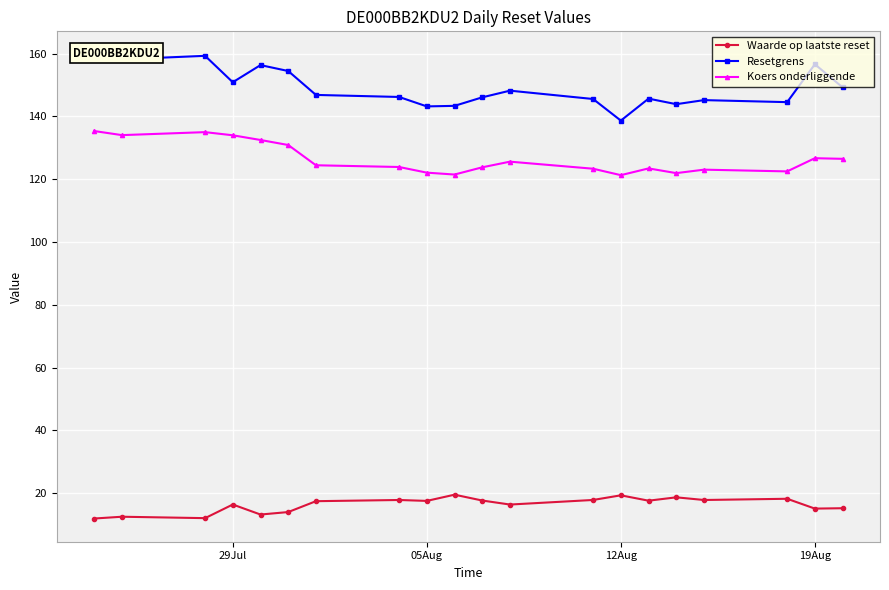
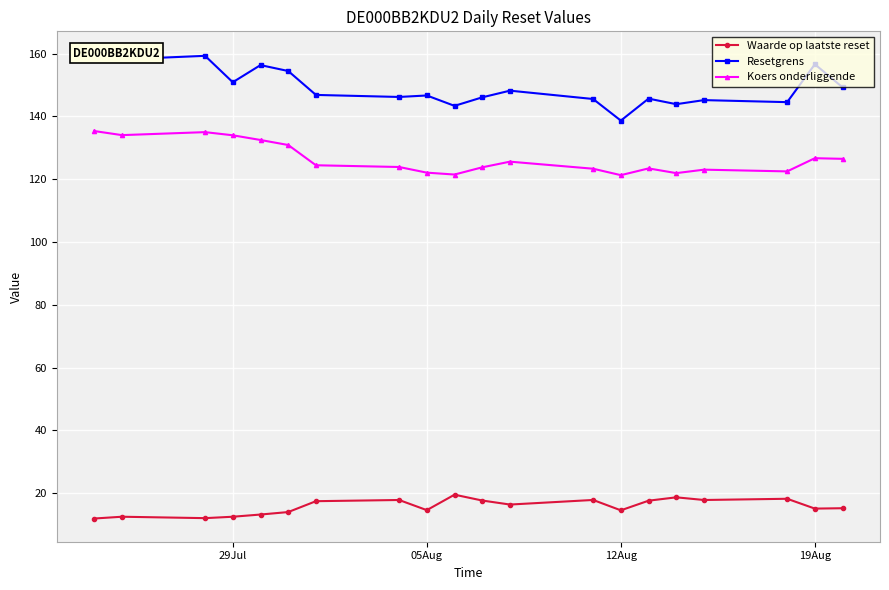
Waarde op laatste reset, 29Jul: 16 -> 13
Waarde op laatste reset, 05Aug: 18 -> 15
Resetgrens, 05Aug: 143 -> 147
Waarde op laatste reset, 12Aug: 19 -> 15
